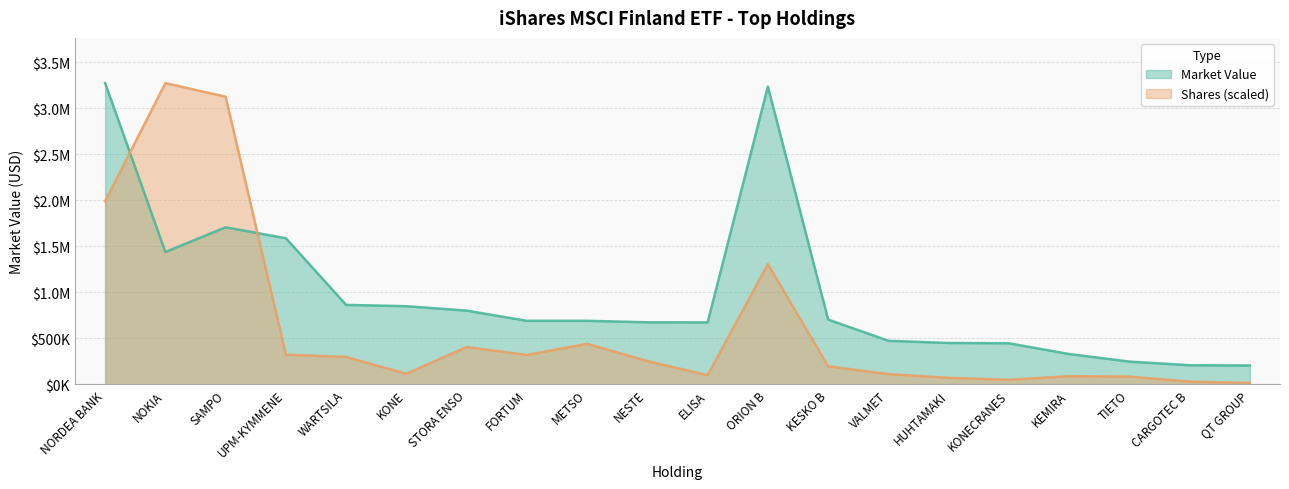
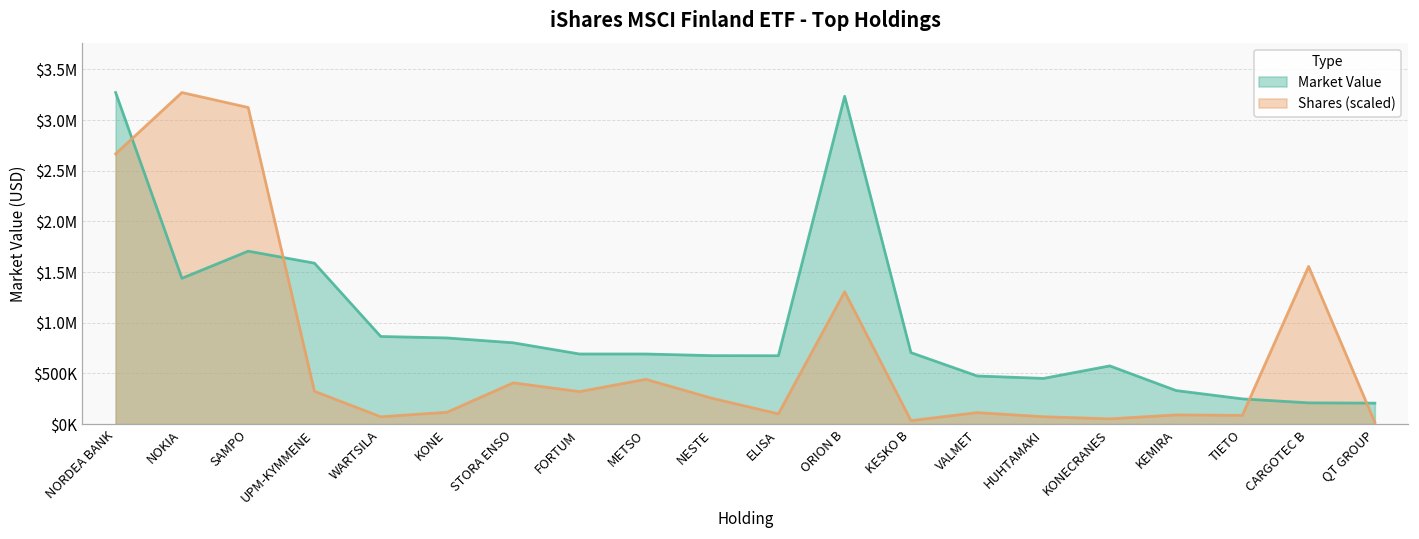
Shares (scaled), NORDEA BANK: $2000000 -> $2700000
Shares (scaled), WARTSILA: $300000 -> $100000
Shares (scaled), KESKO B: $200000 -> $0
Market Value, KONECRANES: $400000 -> $600000
Shares (scaled), CARGOTEC B: $0 -> $1600000
